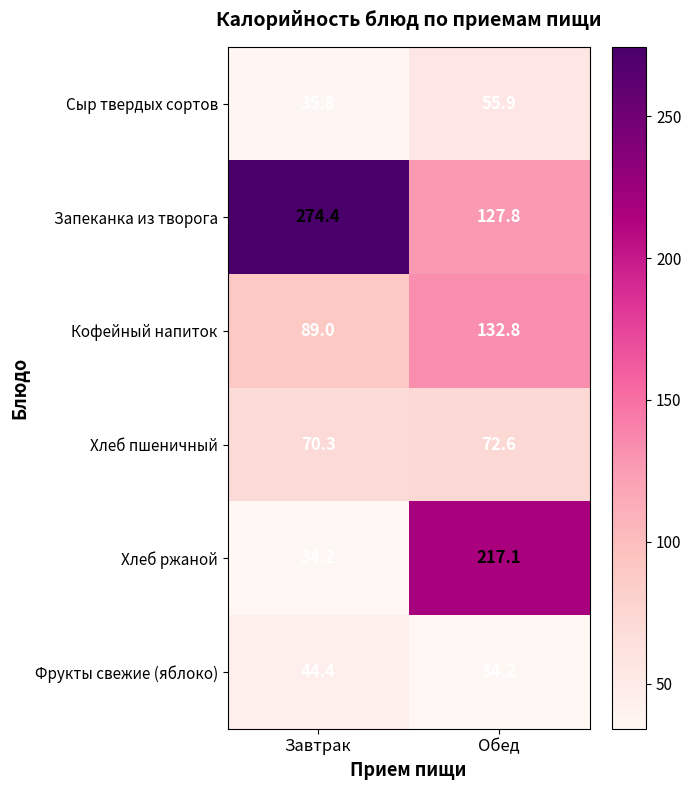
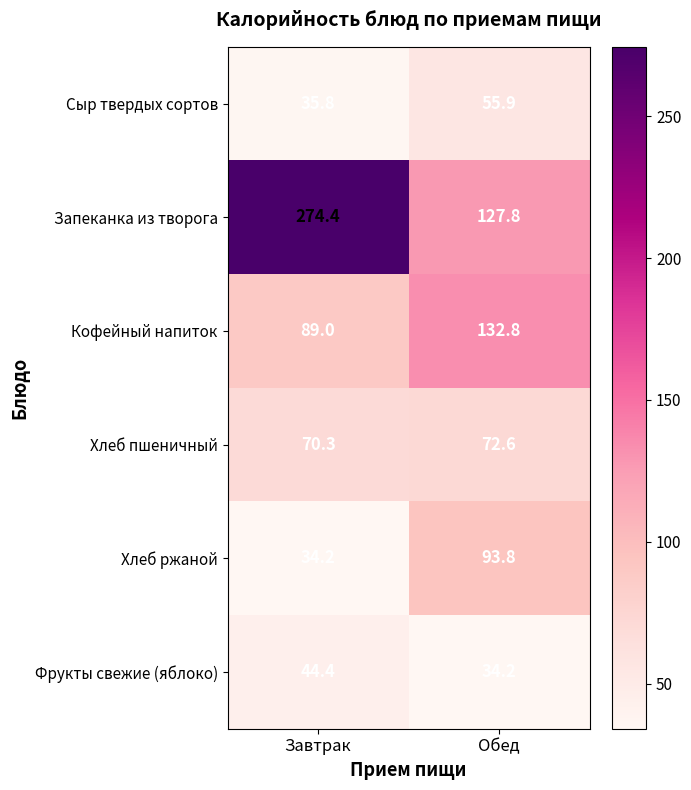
Хлеб ржаной, Обед: 217.1 -> 93.8
